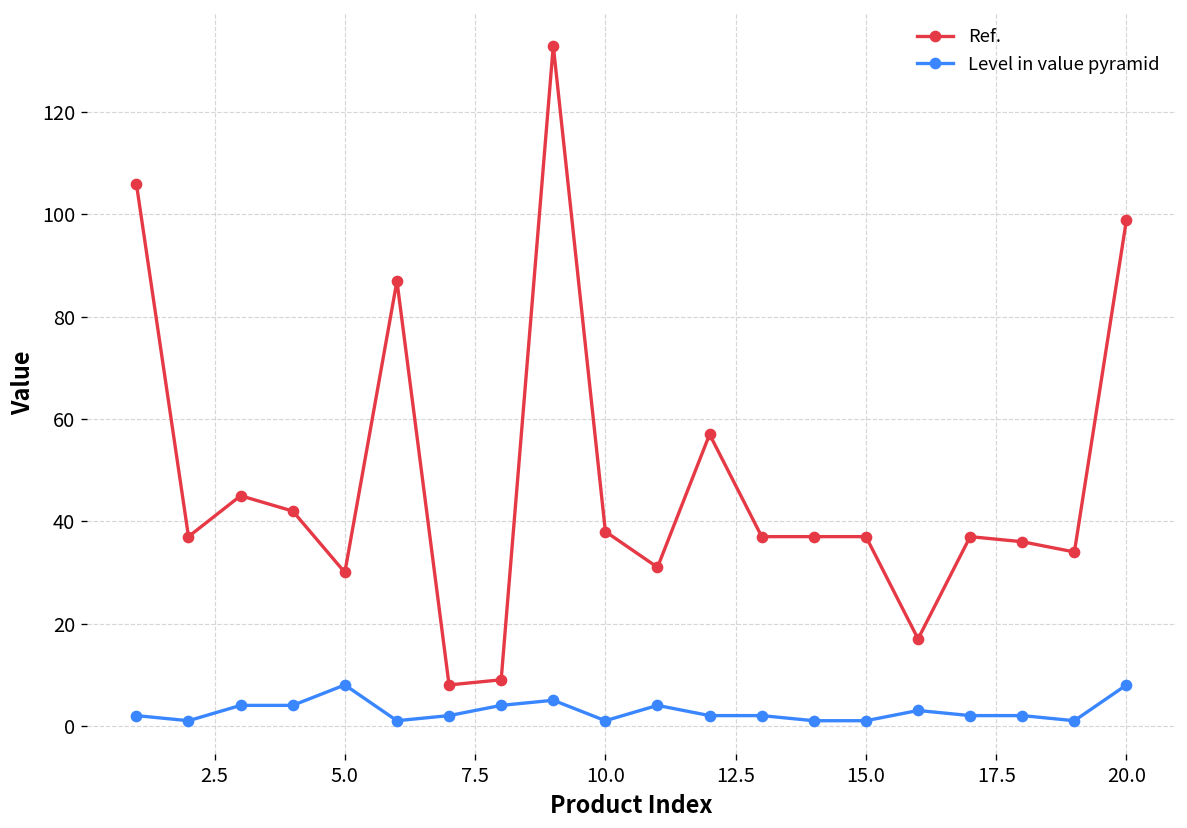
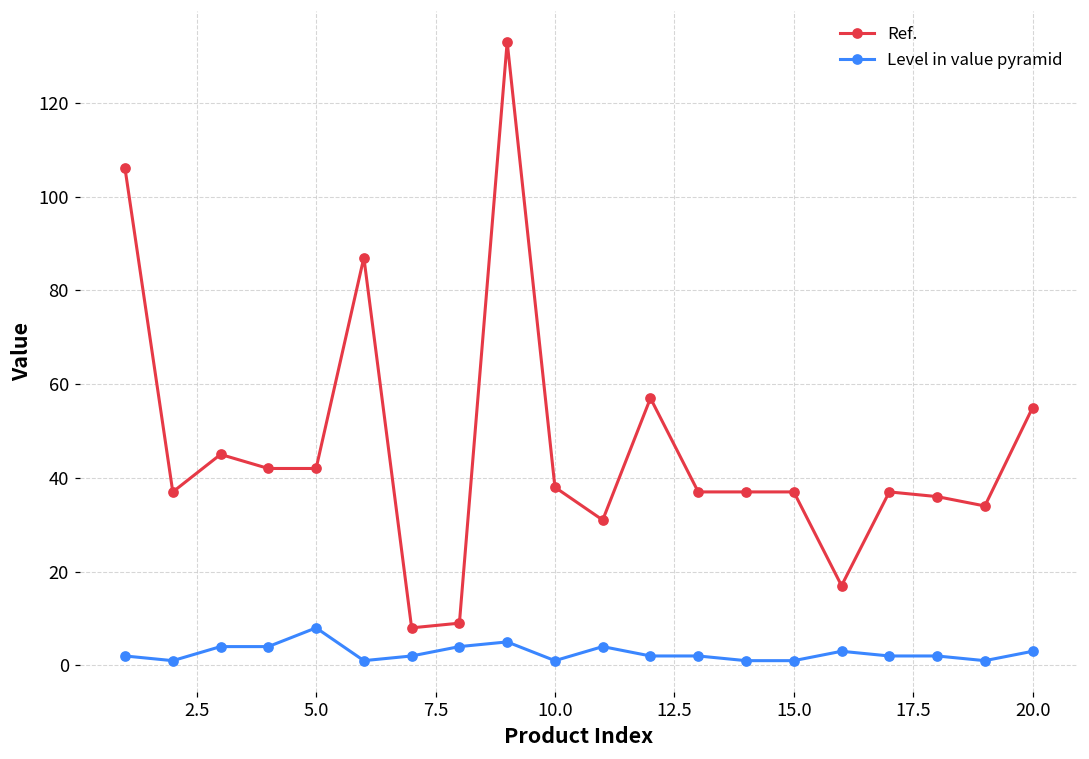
Ref., 5.0: 30 -> 42
Ref., 20.0: 99 -> 55
Level in value pyramid, 20.0: 8 -> 3
